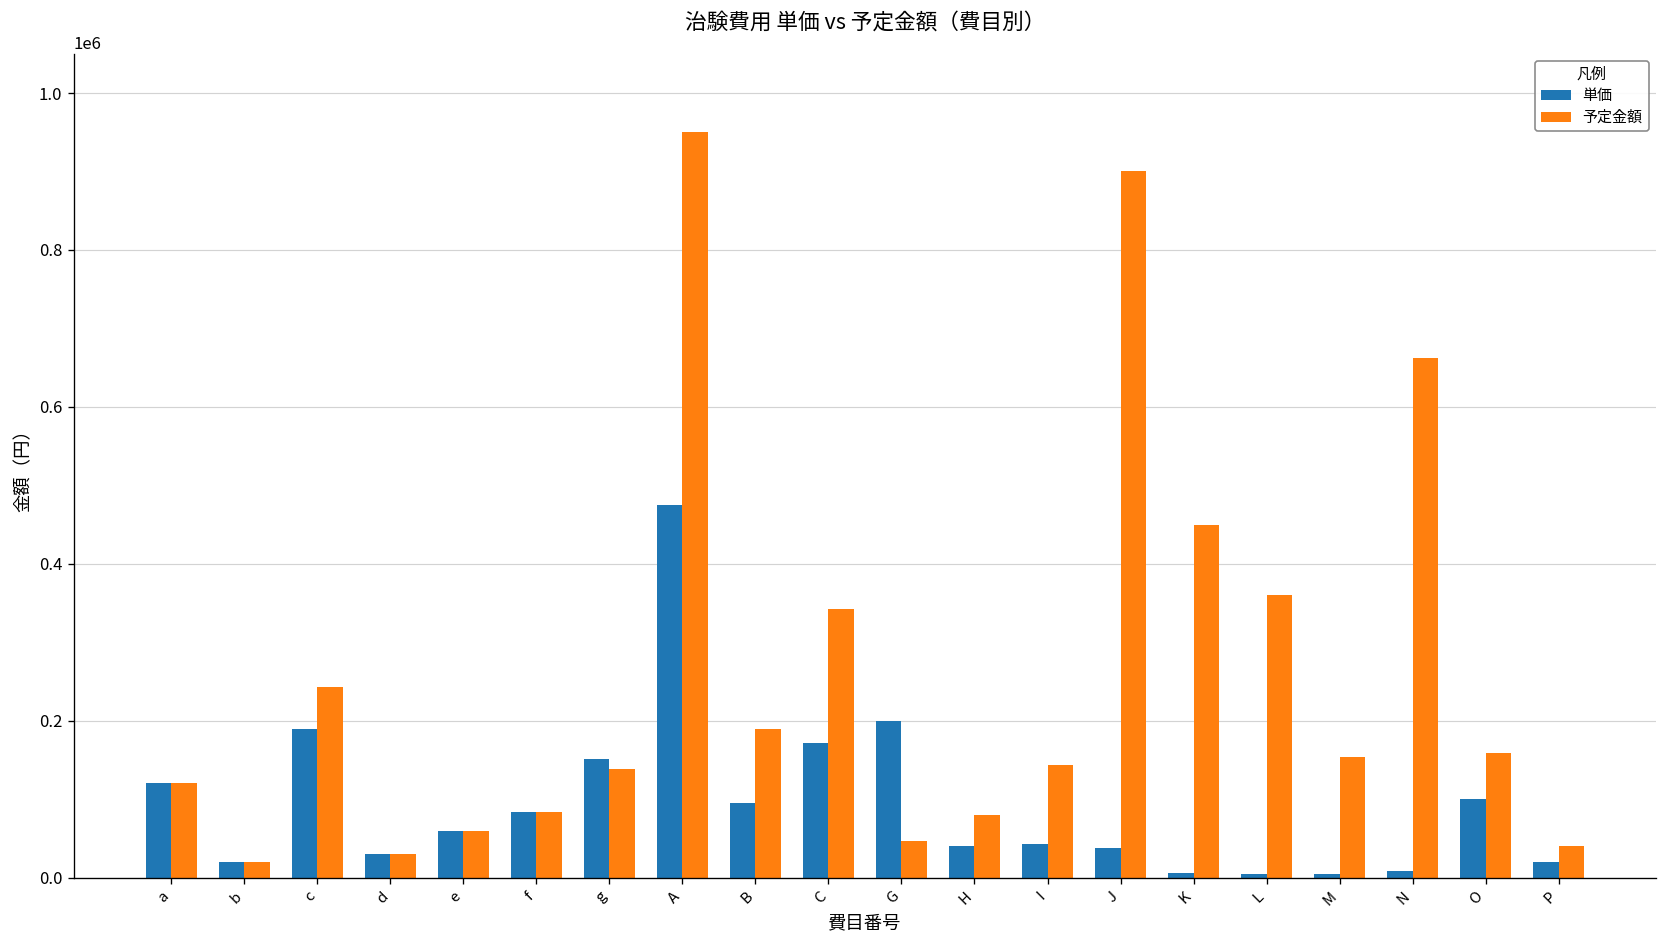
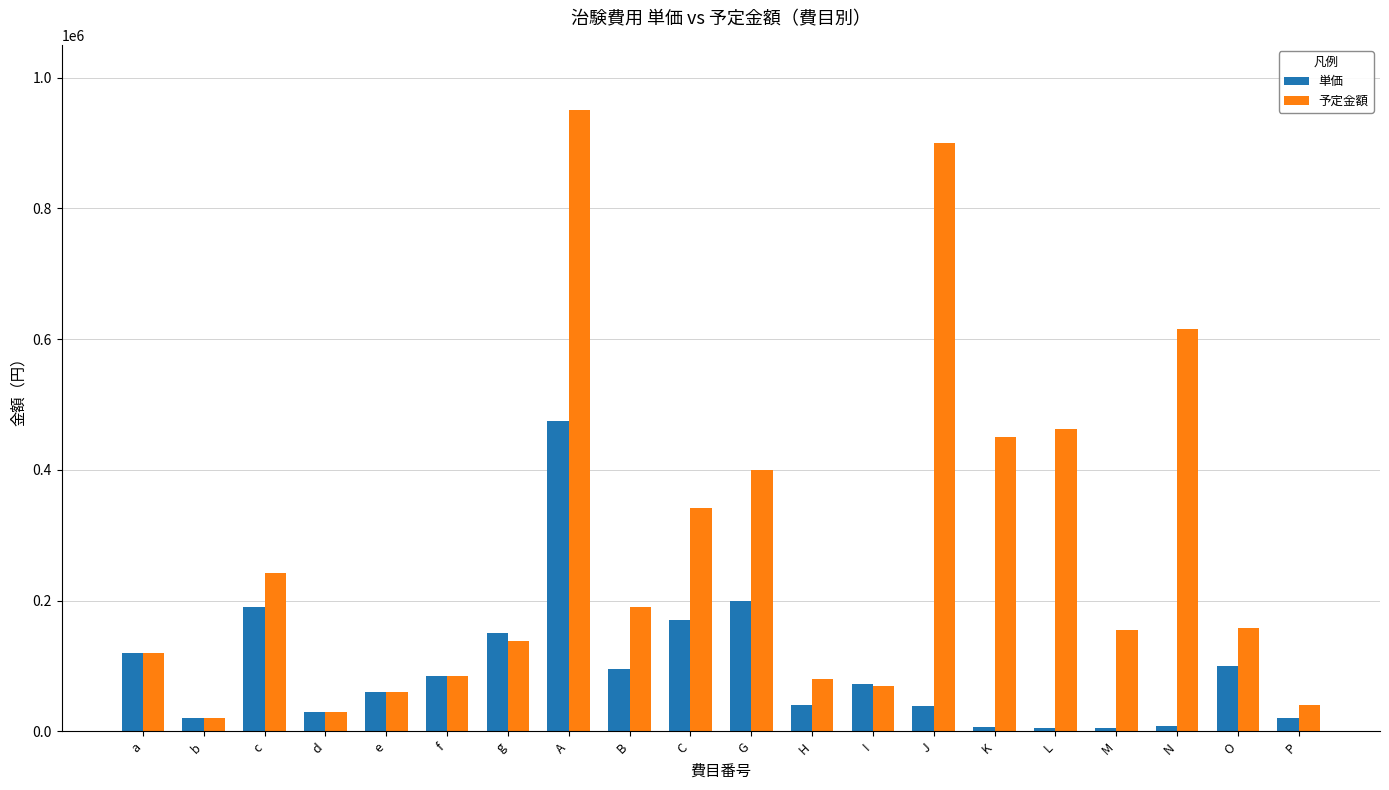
予定金額, G: 50000 -> 400000
単価, I: 40000 -> 70000
予定金額, I: 140000 -> 70000
予定金額, L: 360000 -> 460000
予定金額, N: 660000 -> 620000
